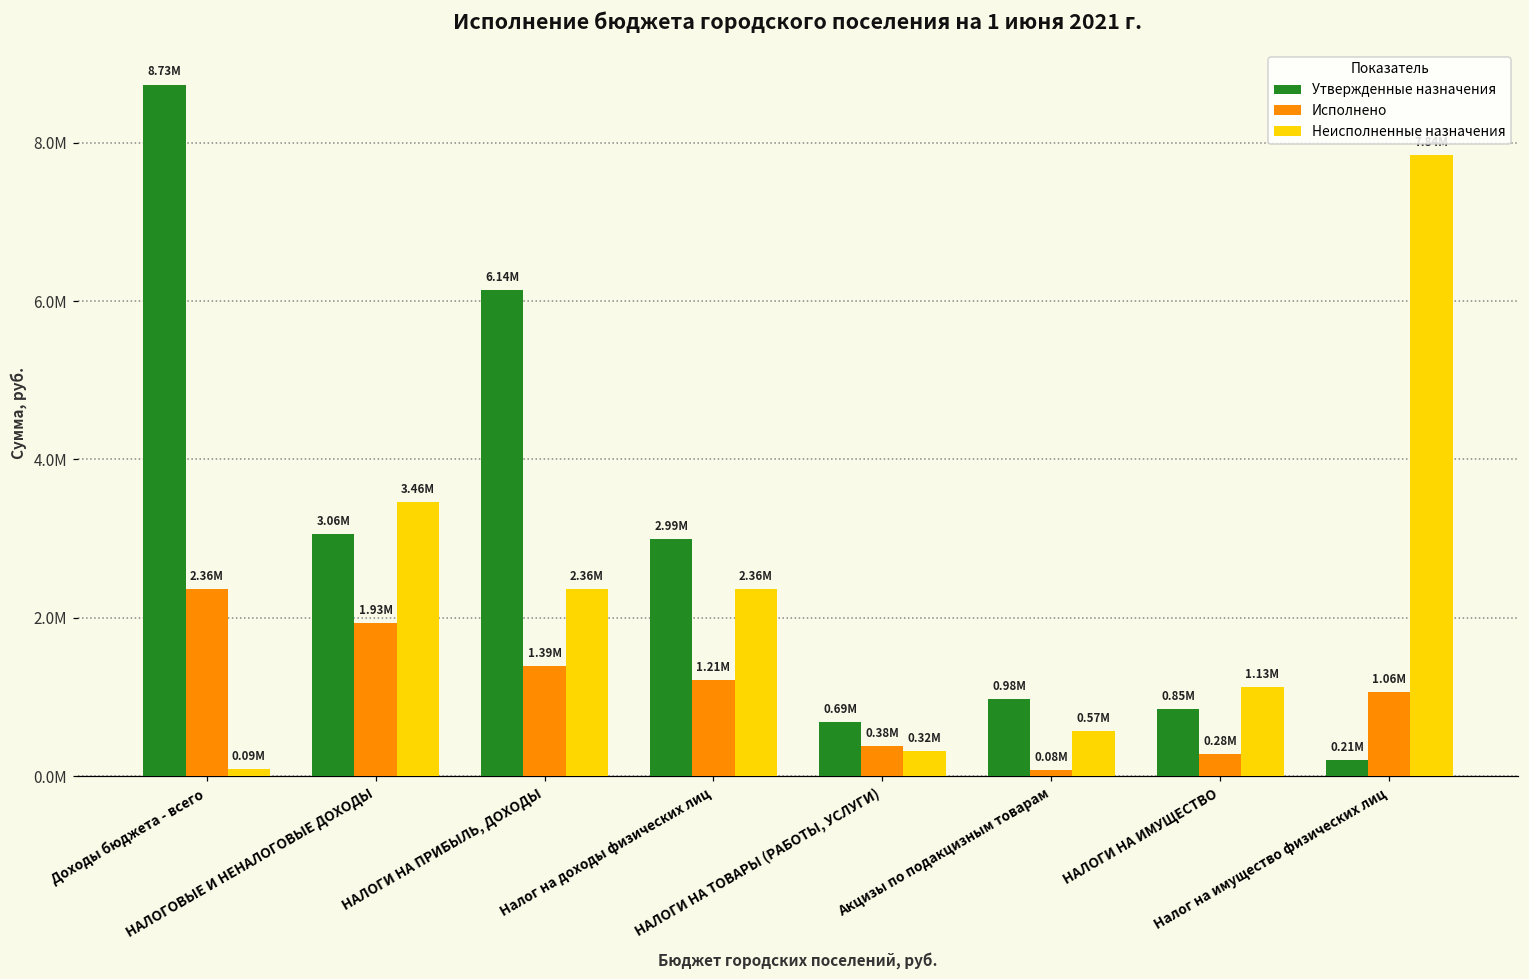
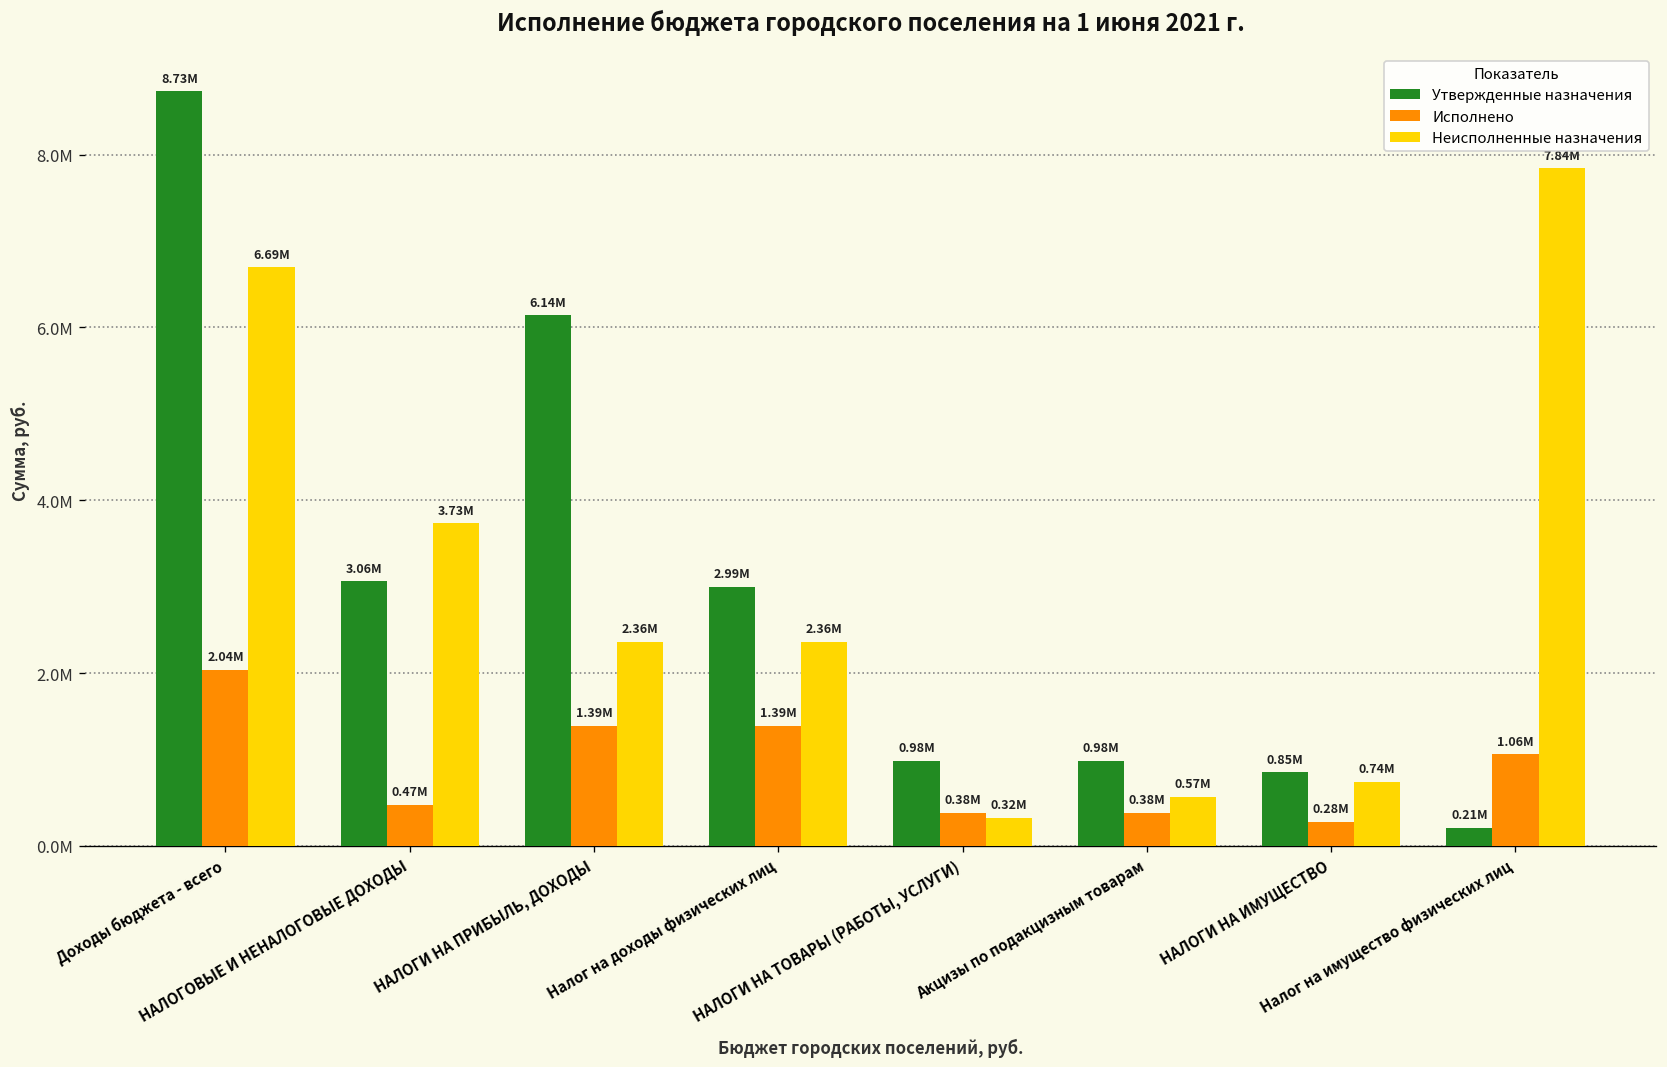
Исполнено, Доходы бюджета - всего: 2.36M -> 2.04M
Неисполненные назначения, Доходы бюджета - всего: 0.09M -> 6.69M
Исполнено, НАЛОГОВЫЕ И НЕНАЛОГОВЫЕ ДОХОДЫ: 1.93M -> 0.47M
Неисполненные назначения, НАЛОГОВЫЕ И НЕНАЛОГОВЫЕ ДОХОДЫ: 3.46M -> 3.73M
Исполнено, Налог на доходы физических лиц: 1.21M -> 1.39M
Утвержденные назначения, НАЛОГИ НА ТОВАРЫ (РАБОТЫ, УСЛУГИ): 0.69M -> 0.98M
Исполнено, Акцизы по подакцизным товарам: 0.08M -> 0.38M
Неисполненные назначения, НАЛОГИ НА ИМУЩЕСТВО: 1.13M -> 0.74M
